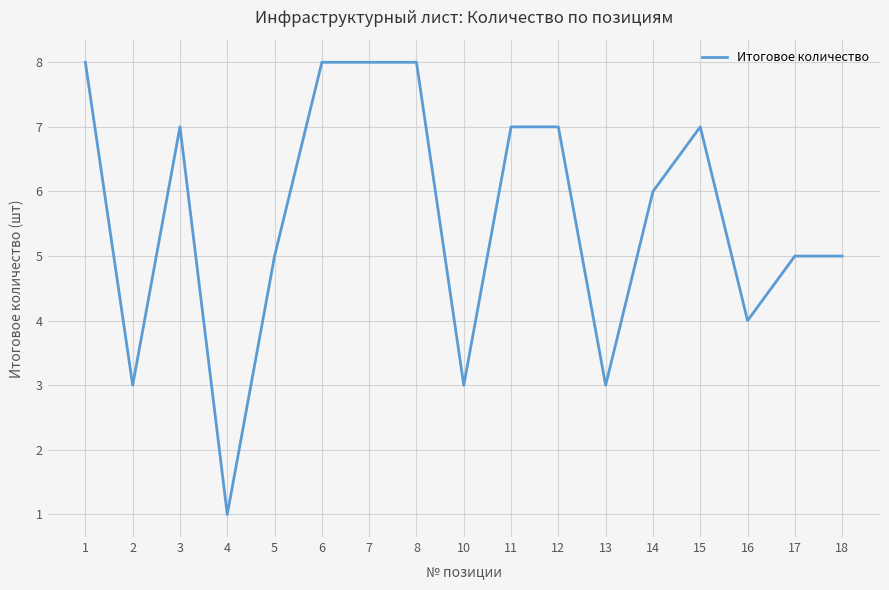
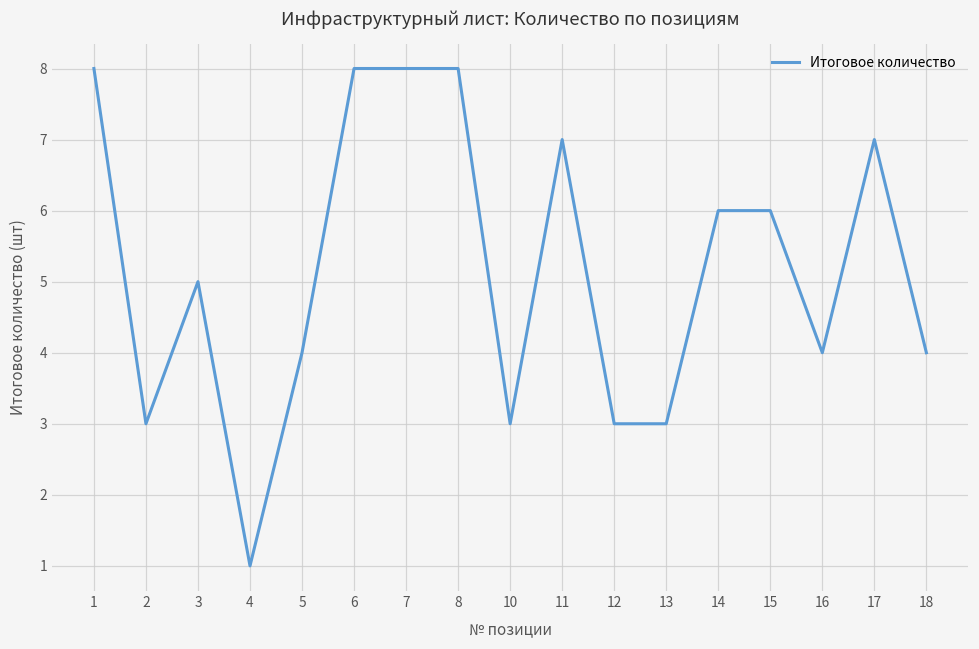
3: 7 -> 5
5: 5 -> 4
12: 7 -> 3
15: 7 -> 6
17: 5 -> 7
18: 5 -> 4
